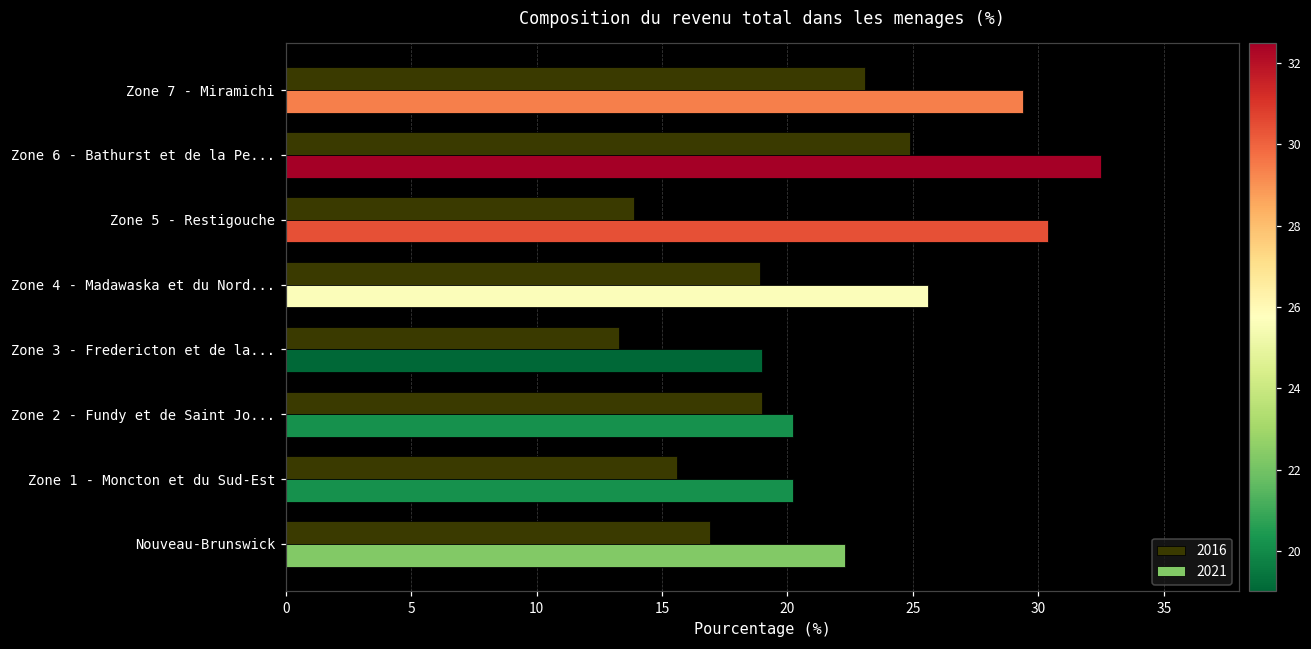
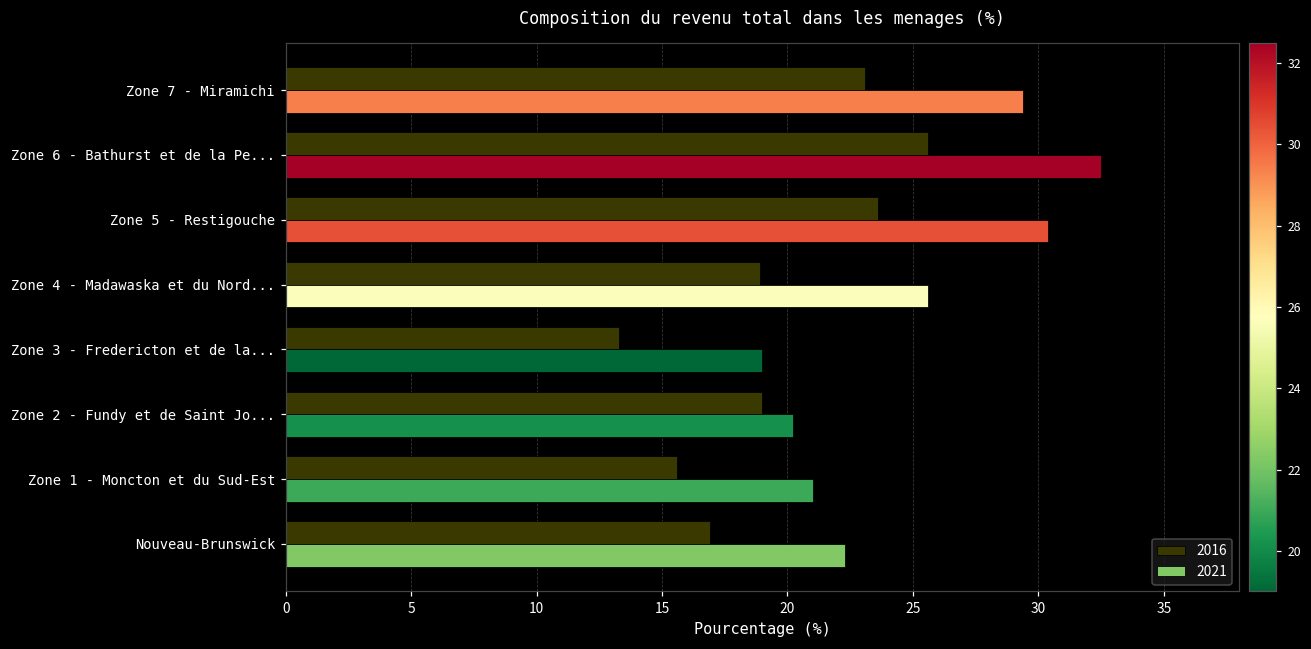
2016, Zone 6 - Bathurst et de la Pe...: 24.9 -> 25.6
2016, Zone 5 - Restigouche: 13.9 -> 23.6
2021, Zone 1 - Moncton et du Sud-Est: 20.2 -> 21.0
